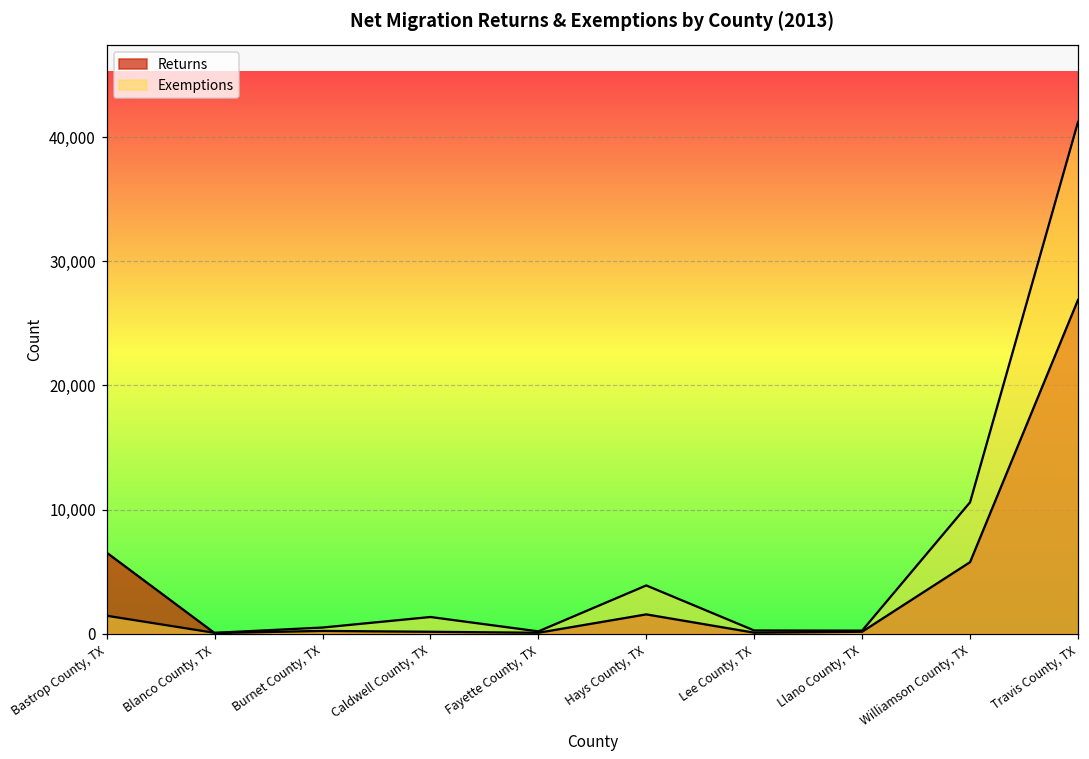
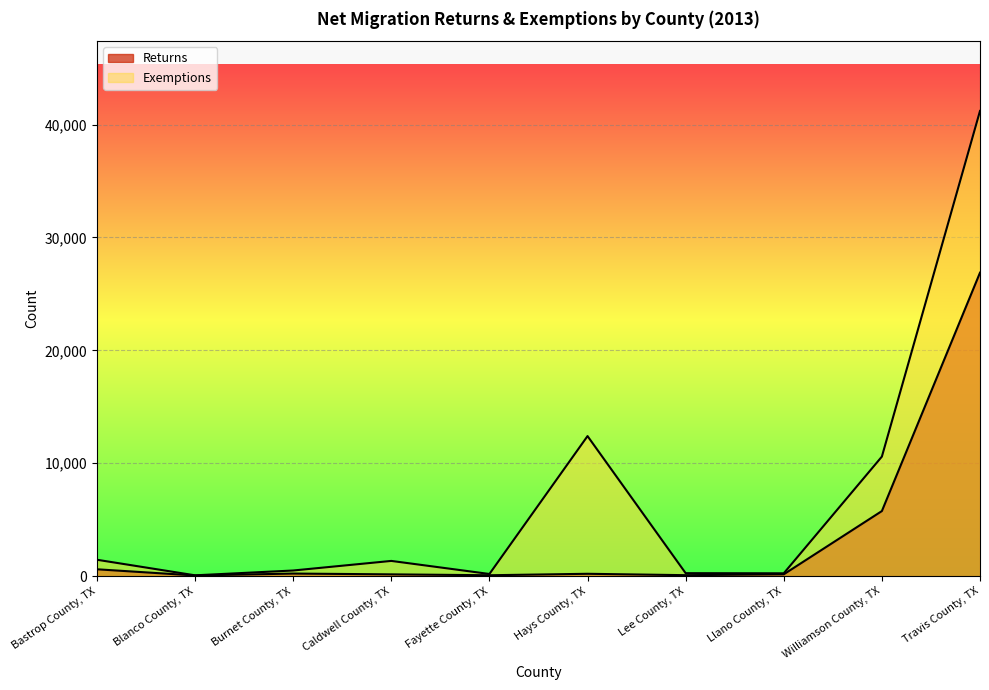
Returns, Bastrop County, TX: 6,500 -> 600
Returns, Hays County, TX: 1,600 -> 200
Exemptions, Hays County, TX: 3,900 -> 12,400
